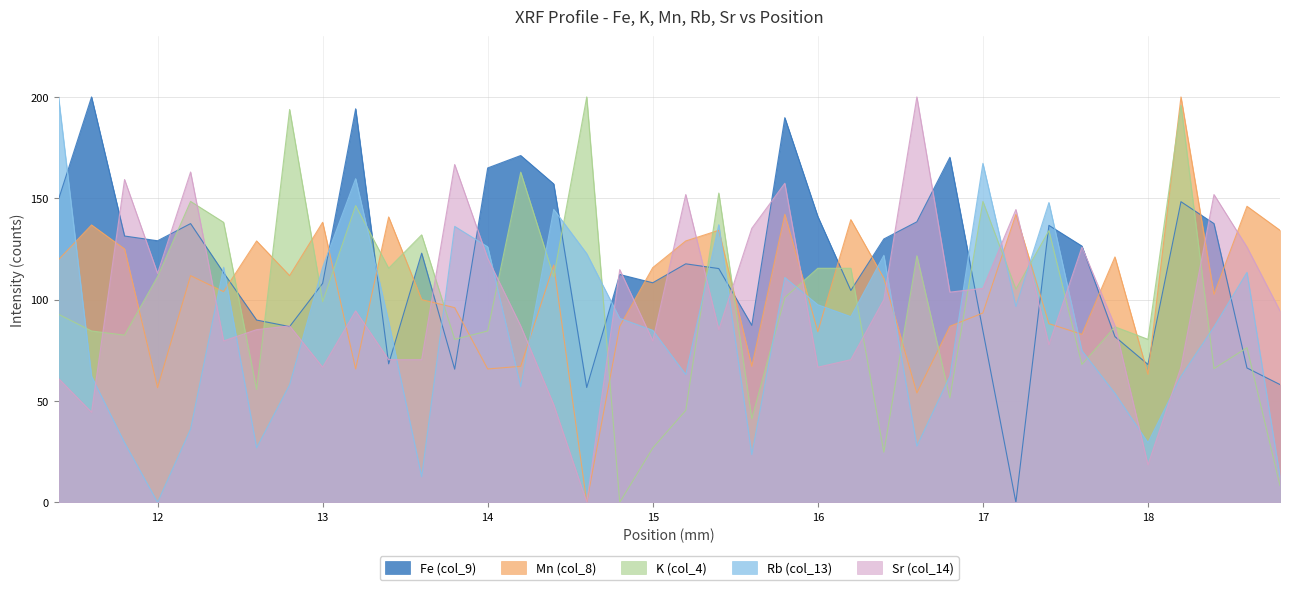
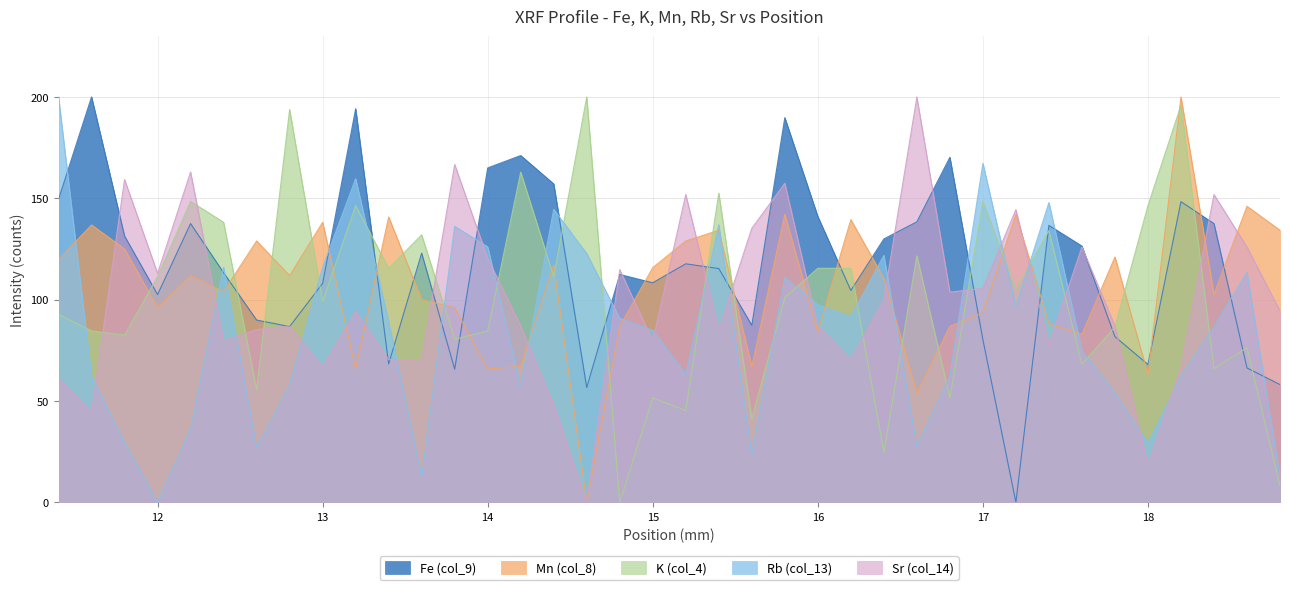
Fe (col_9), 12: 129 -> 102
Mn (col_8), 12: 57 -> 96
K (col_4), 15: 27 -> 52
Sr (col_14), 16: 67 -> 87
Fe (col_9), 17: 85 -> 80
K (col_4), 18: 80 -> 146
